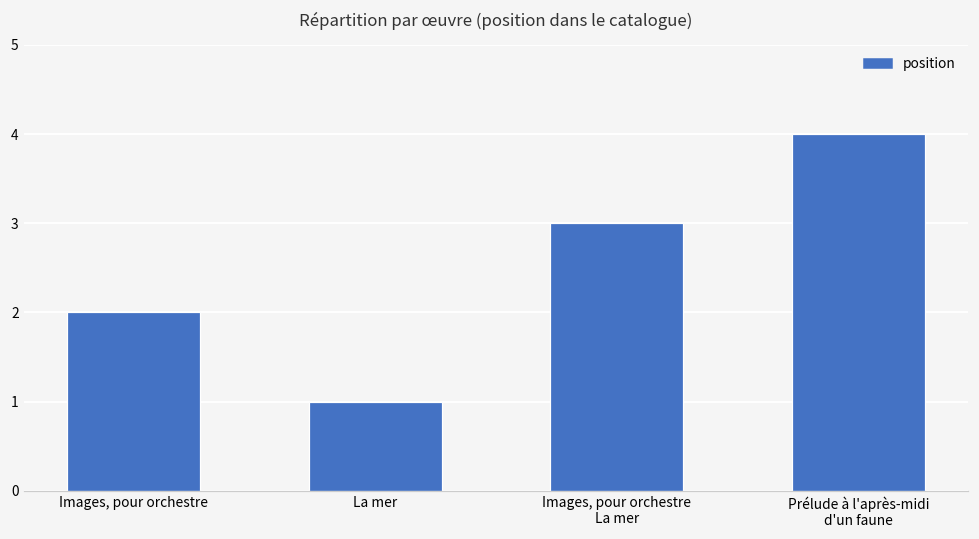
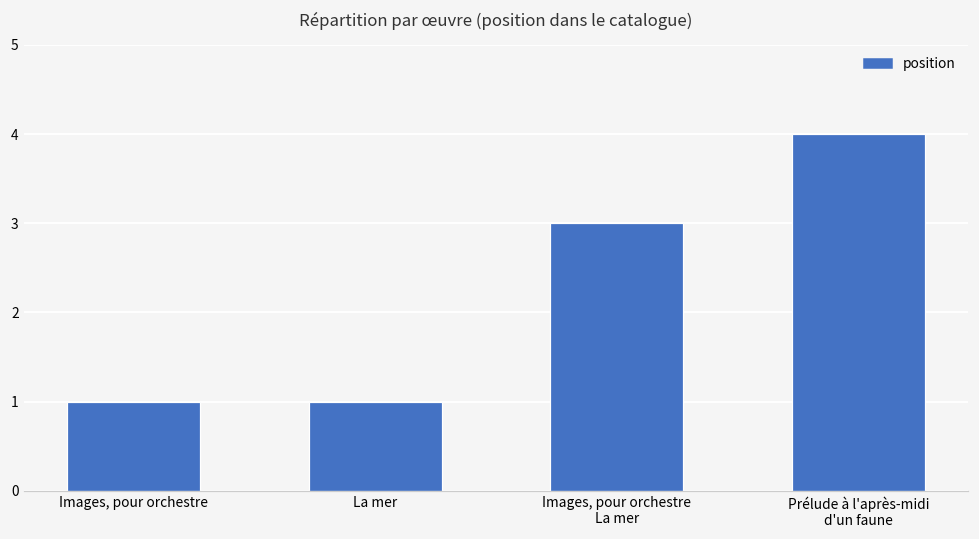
Images, pour orchestre: 2 -> 1
